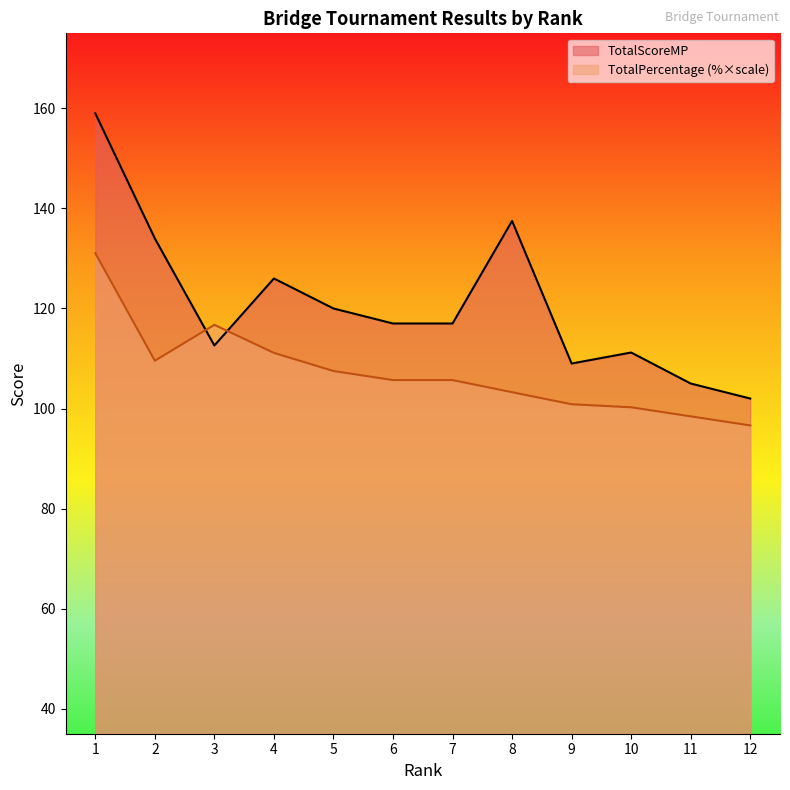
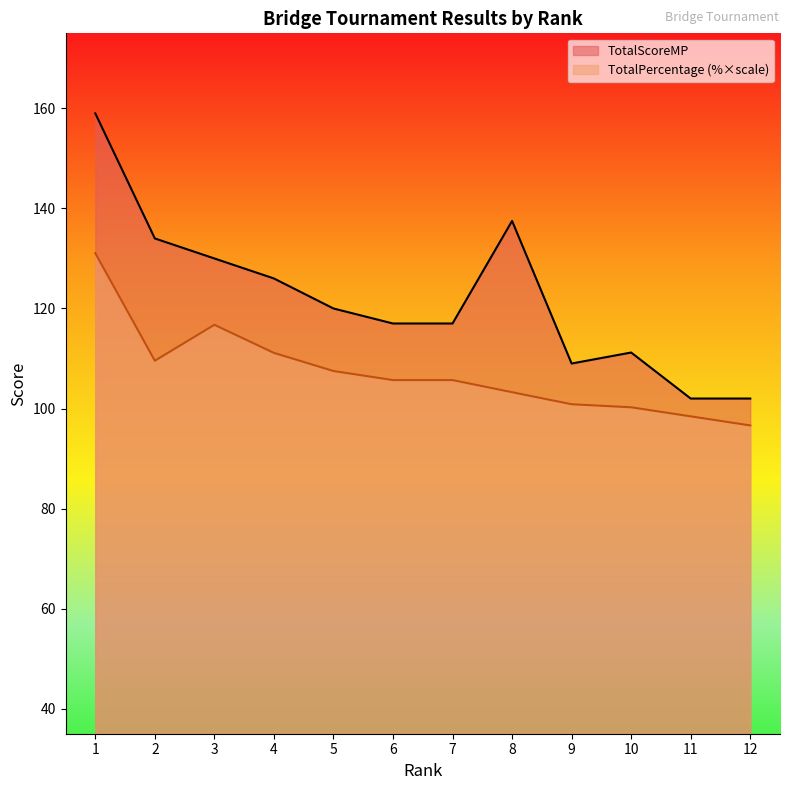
TotalScoreMP, 3: 113 -> 130
TotalScoreMP, 11: 105 -> 102
